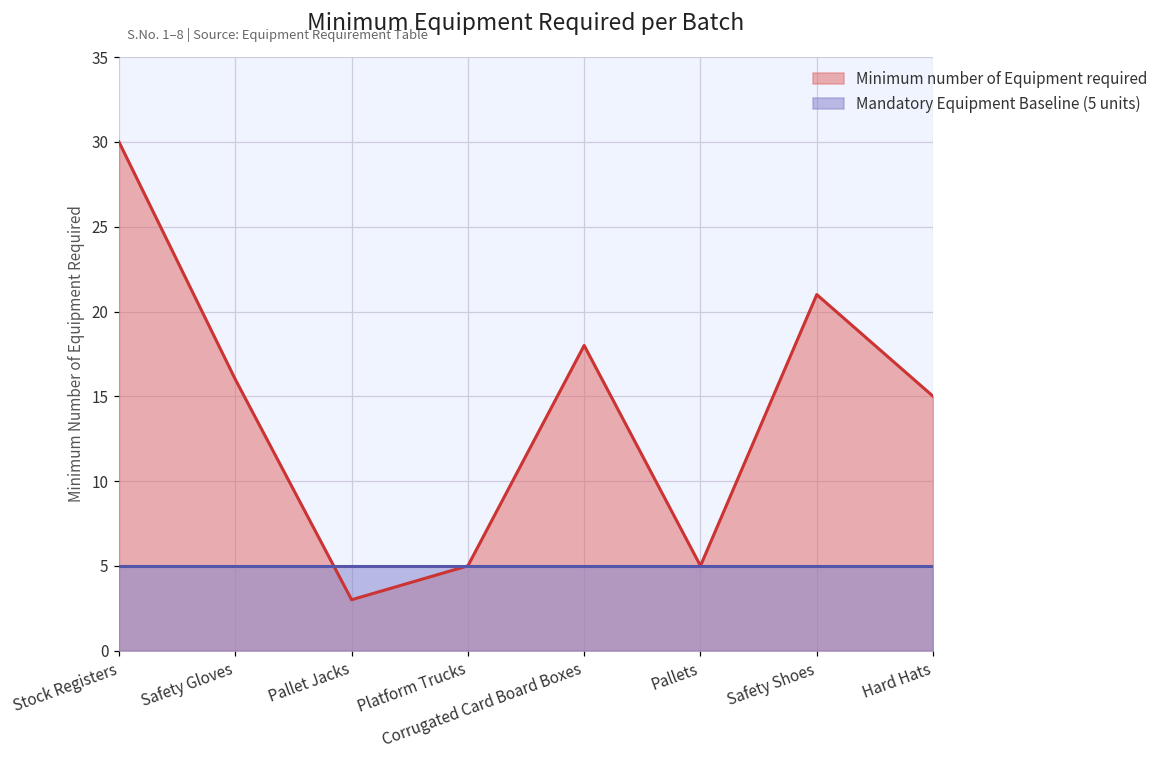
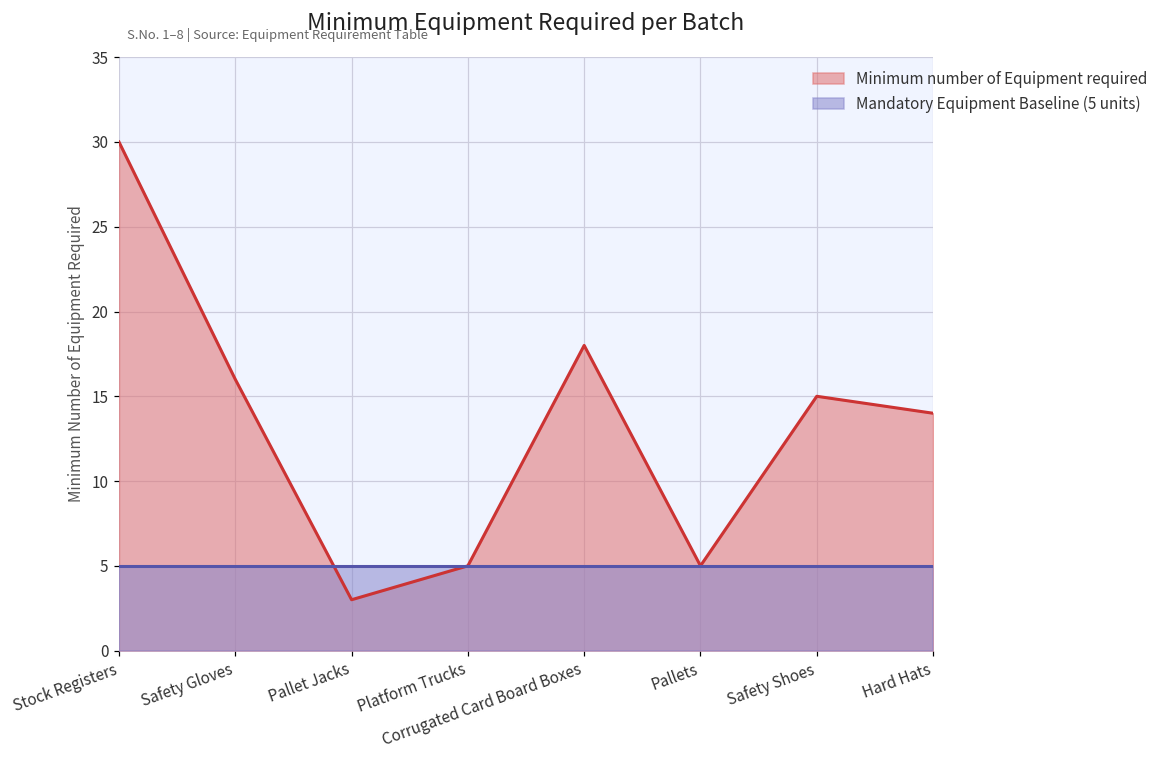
Minimum number of Equipment required, Safety Shoes: 21 -> 15
Minimum number of Equipment required, Hard Hats: 15 -> 14
